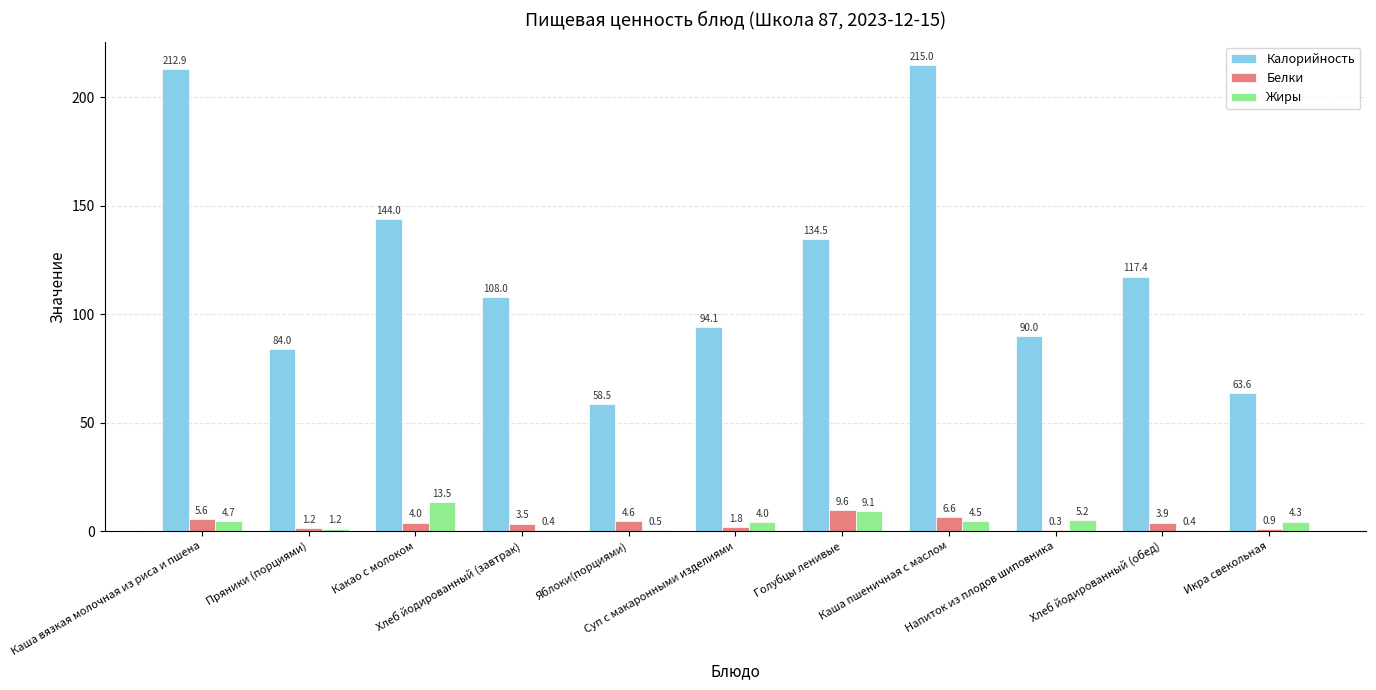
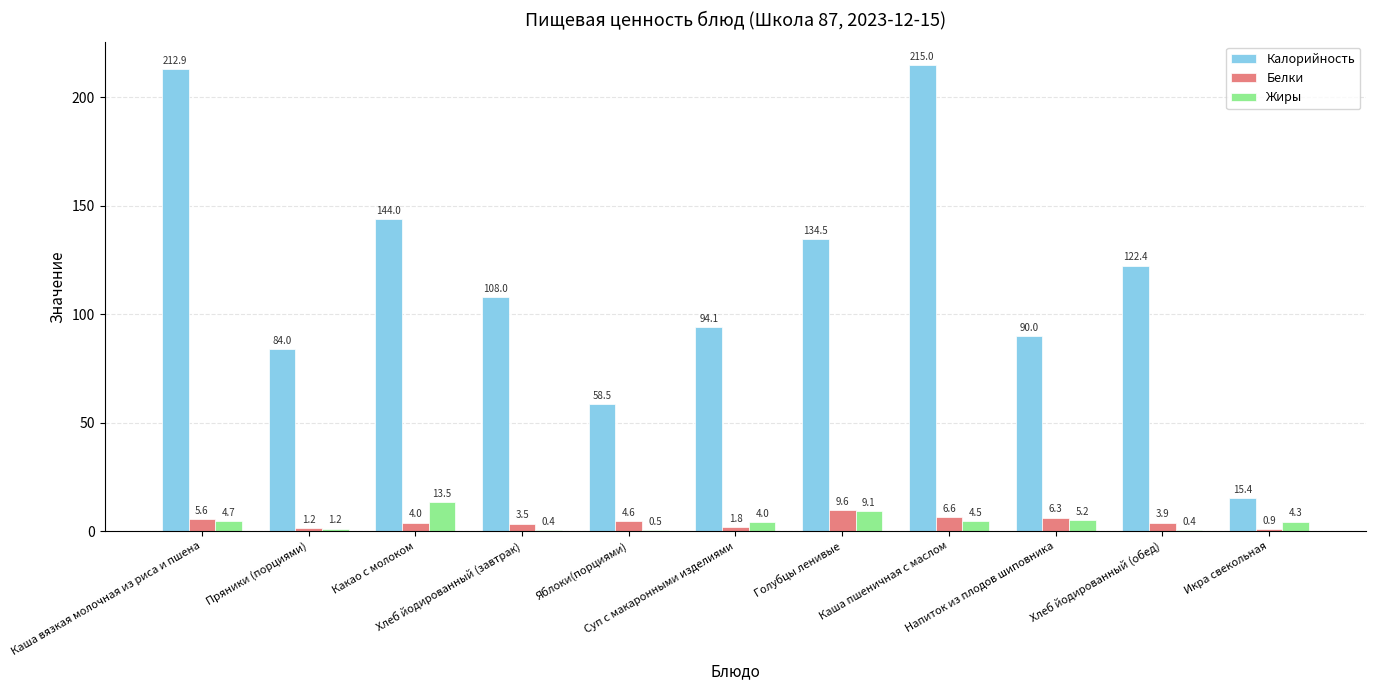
Белки, Напиток из плодов шиповника: 0.3 -> 6.3
Калорийность, Хлеб йодированный (обед): 117.4 -> 122.4
Калорийность, Икра свекольная: 63.6 -> 15.4
